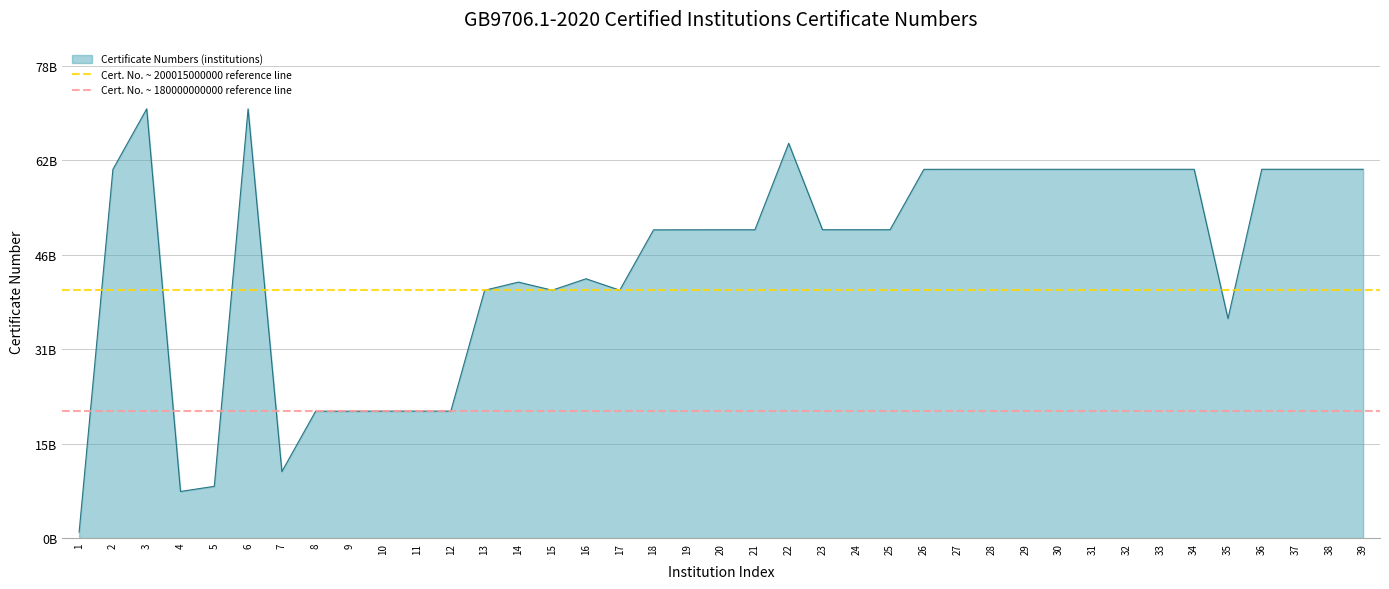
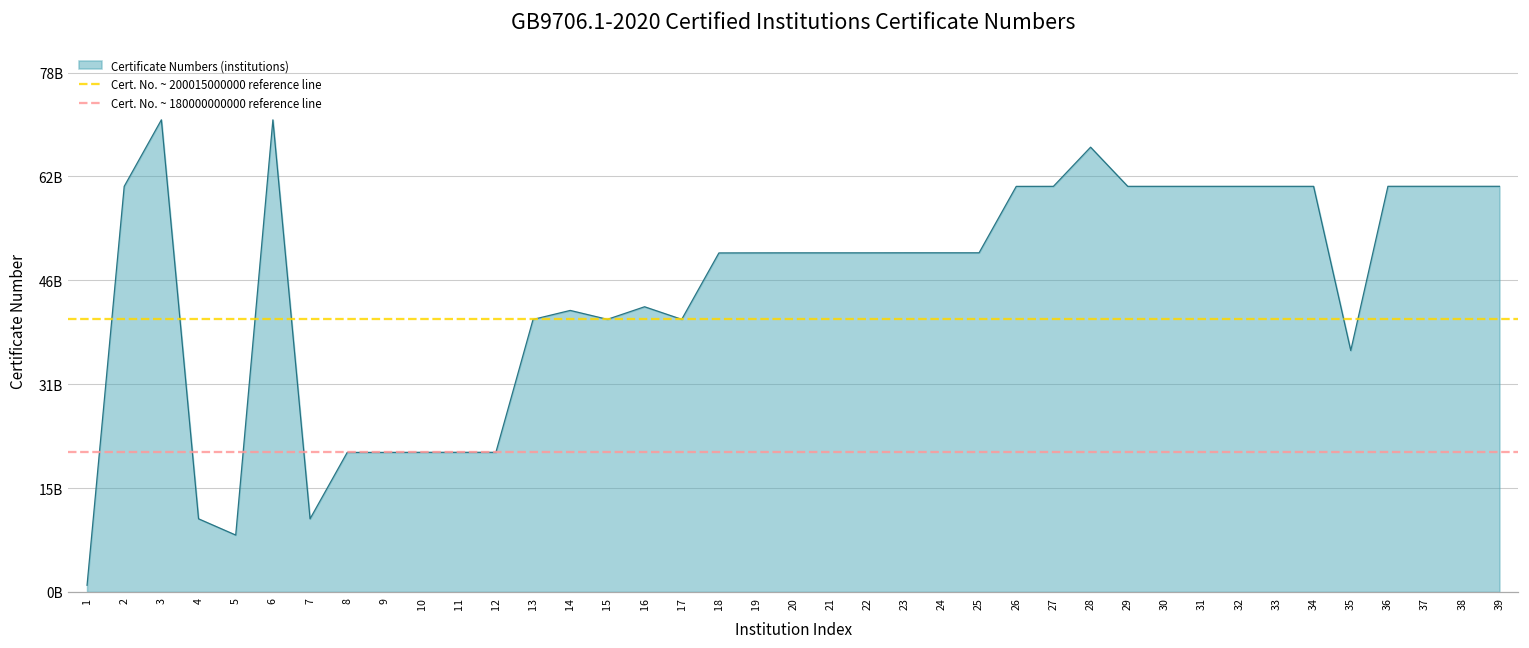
4: 8000000000 -> 11000000000
22: 65000000000 -> 51000000000
28: 61000000000 -> 67000000000
